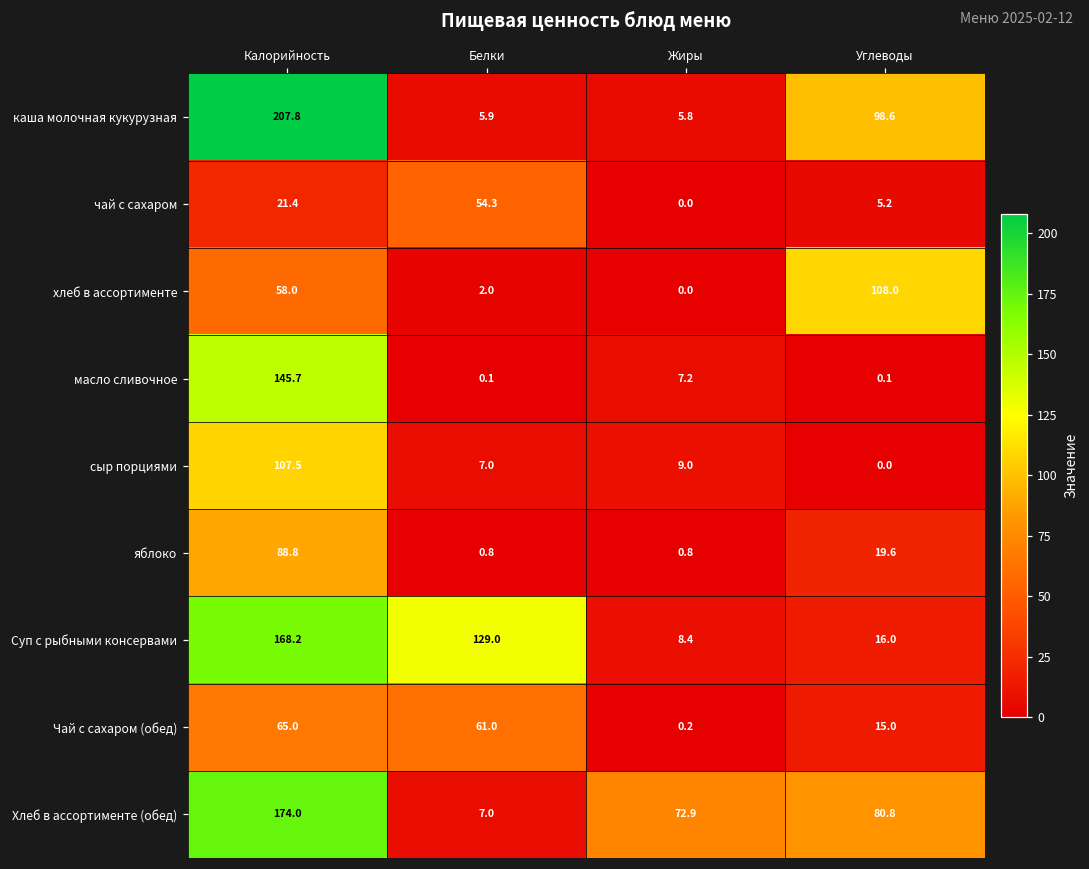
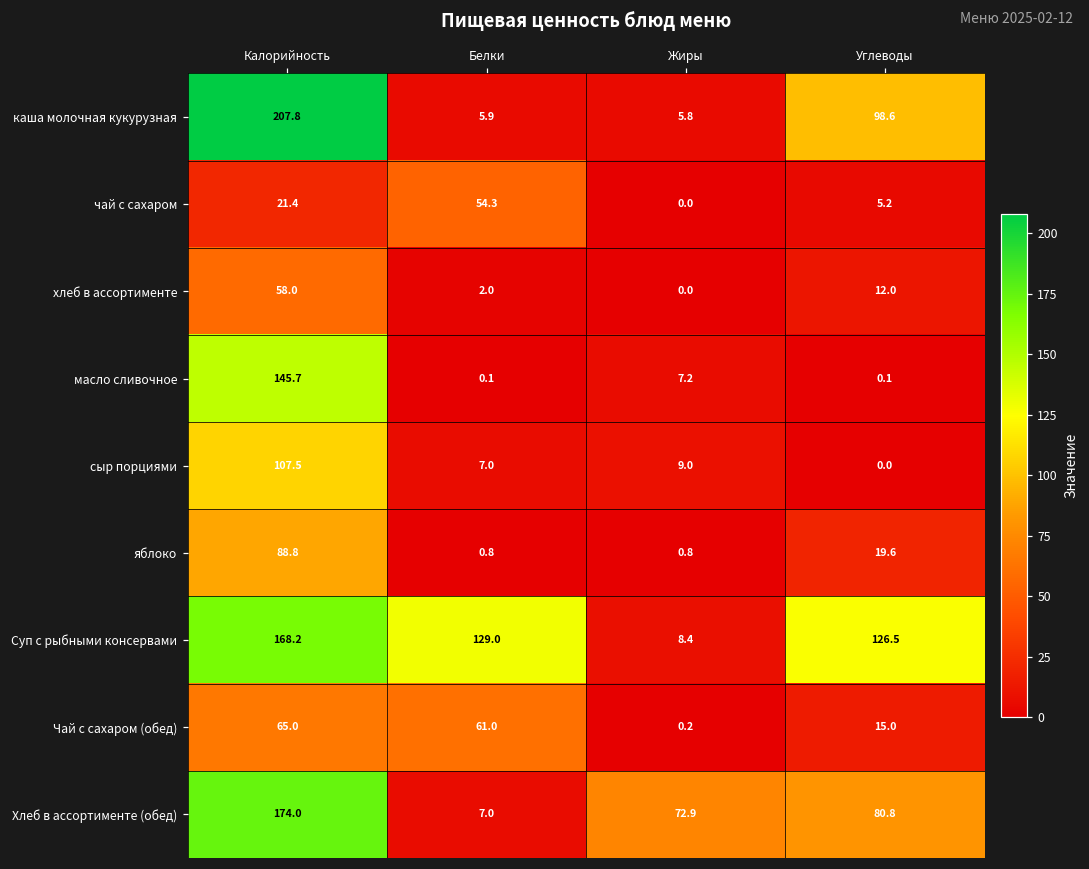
хлеб в ассортименте, Углеводы: 108.0 -> 12.0
Суп с рыбными консервами, Углеводы: 16.0 -> 126.5
